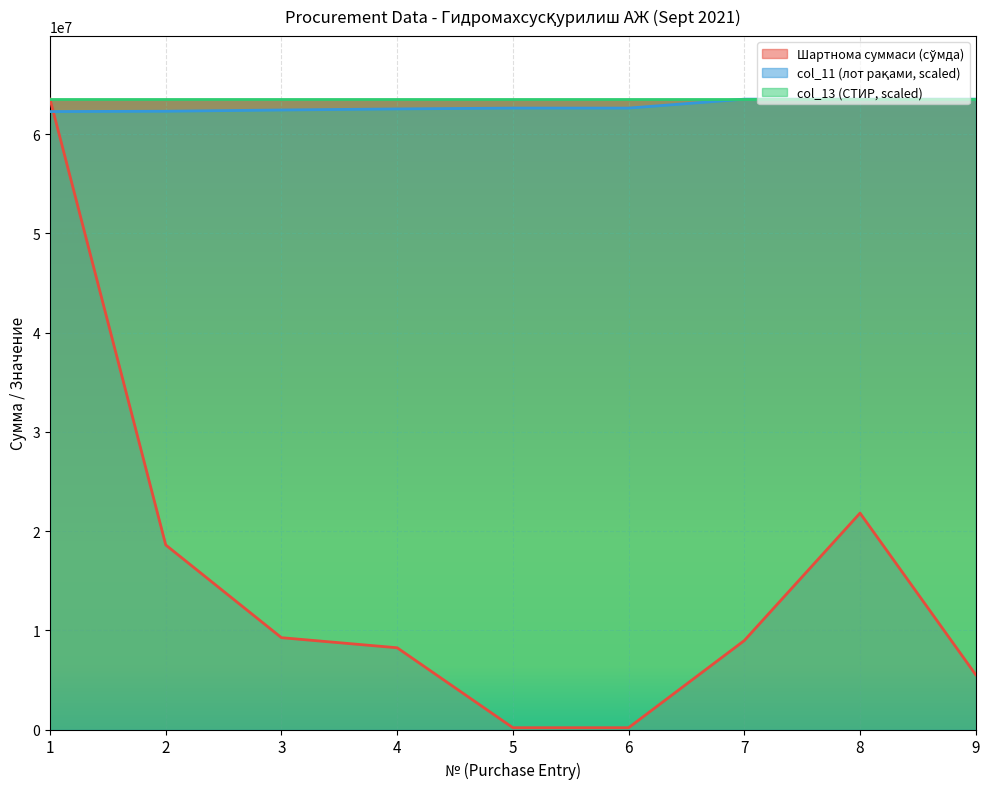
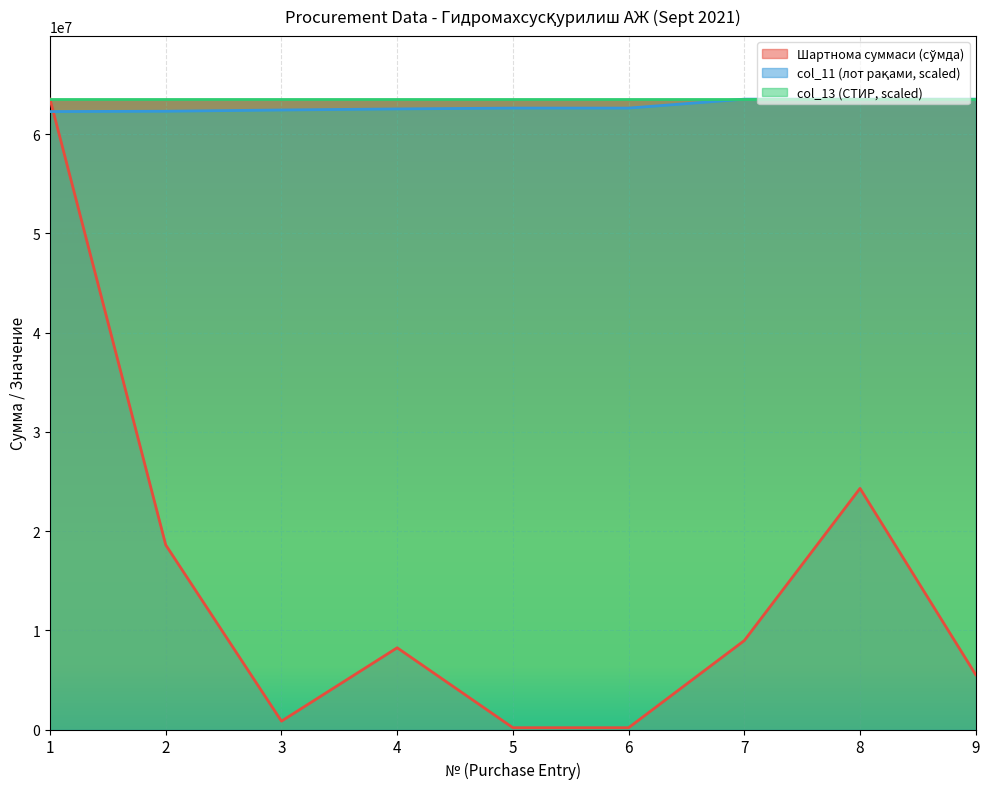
Шартнома суммаси (сўмда), 3: 9000000 -> 1000000
Шартнома суммаси (сўмда), 8: 22000000 -> 24000000
